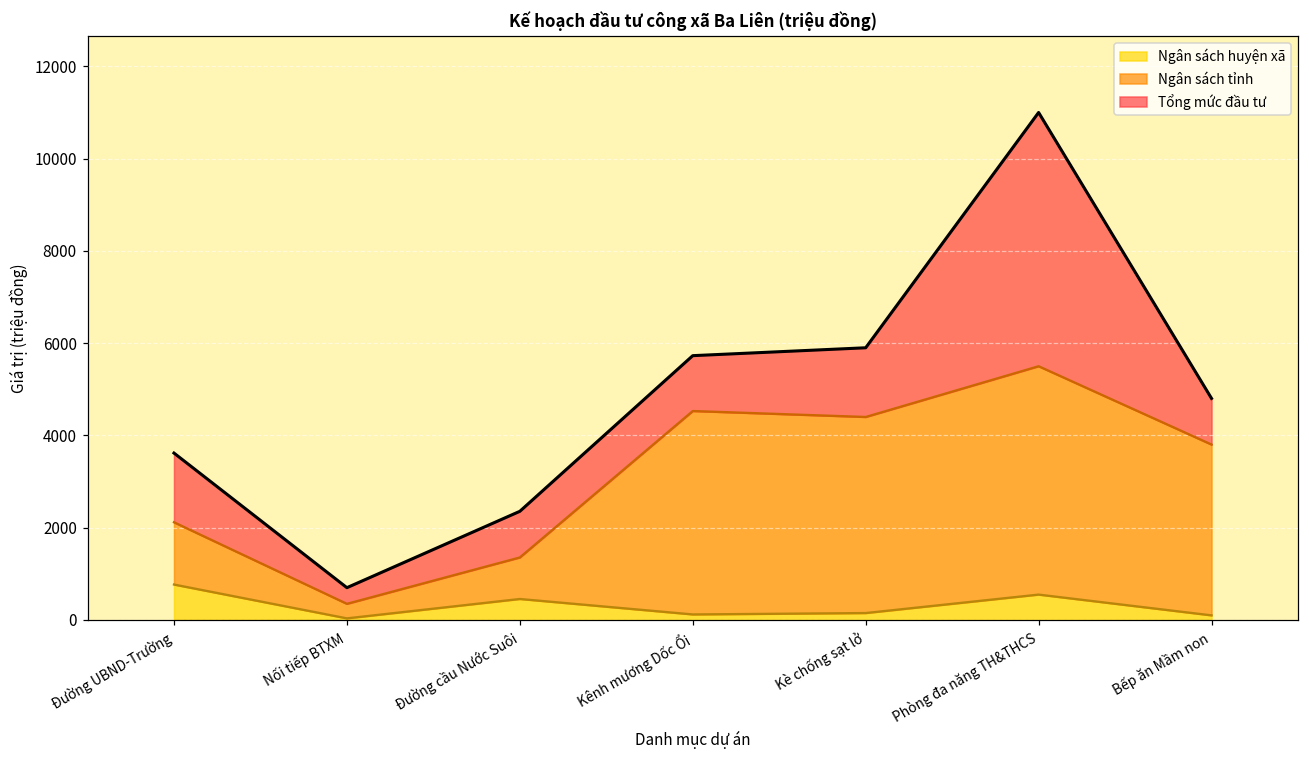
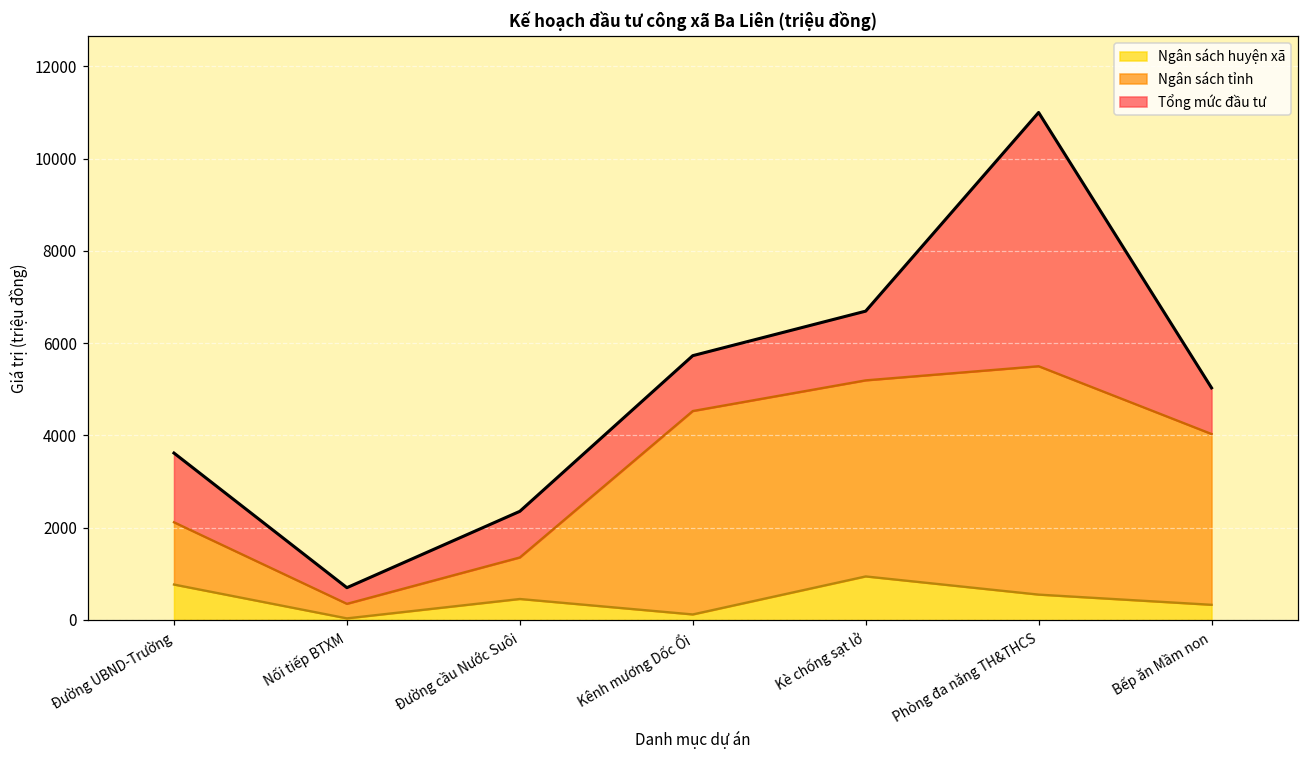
Ngân sách huyện xã, Kè chống sạt lở: 200 -> 900
Ngân sách huyện xã, Bếp ăn Mầm non: 100 -> 300
